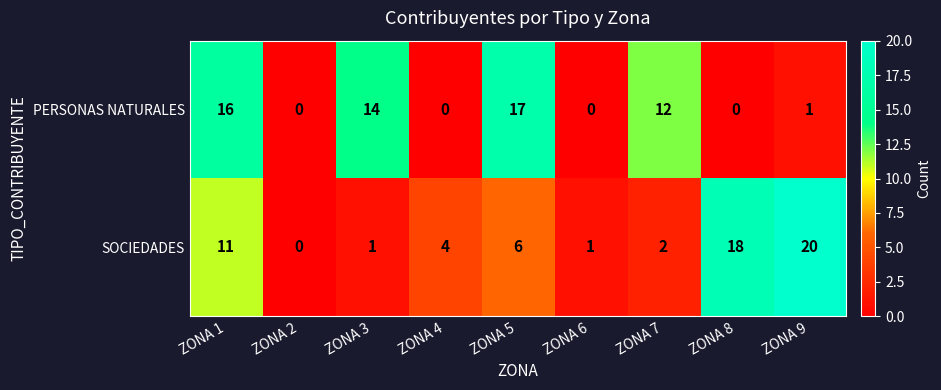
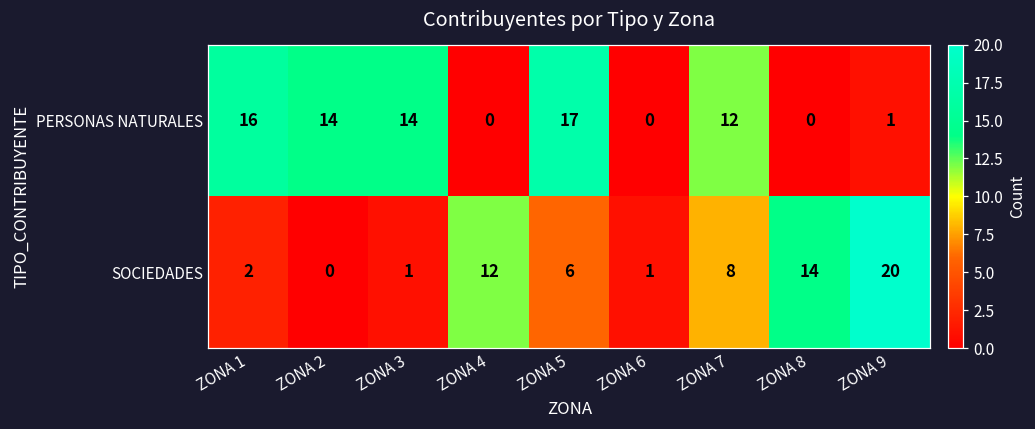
PERSONAS NATURALES, ZONA 2: 0 -> 14
SOCIEDADES, ZONA 1: 11 -> 2
SOCIEDADES, ZONA 4: 4 -> 12
SOCIEDADES, ZONA 7: 2 -> 8
SOCIEDADES, ZONA 8: 18 -> 14
